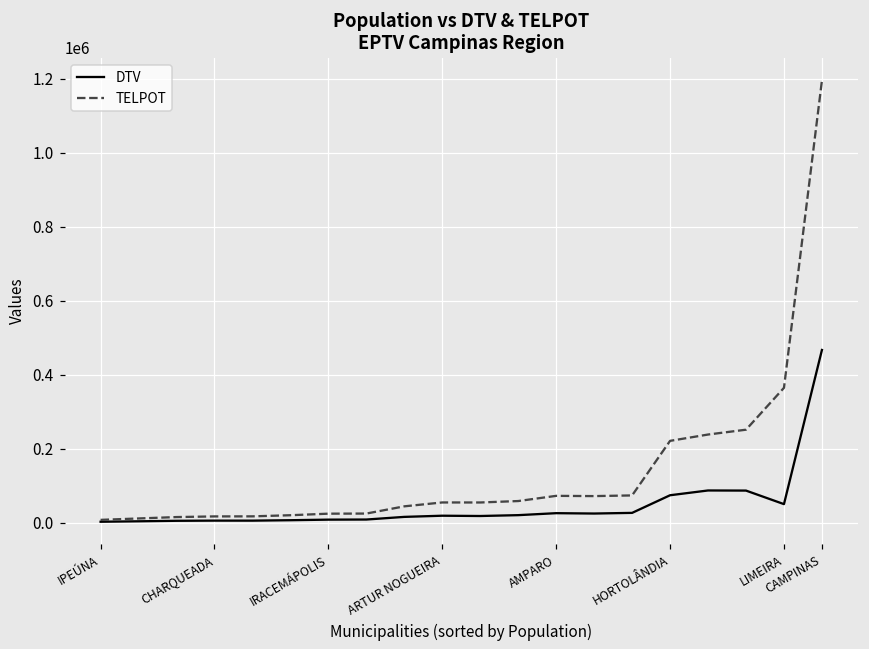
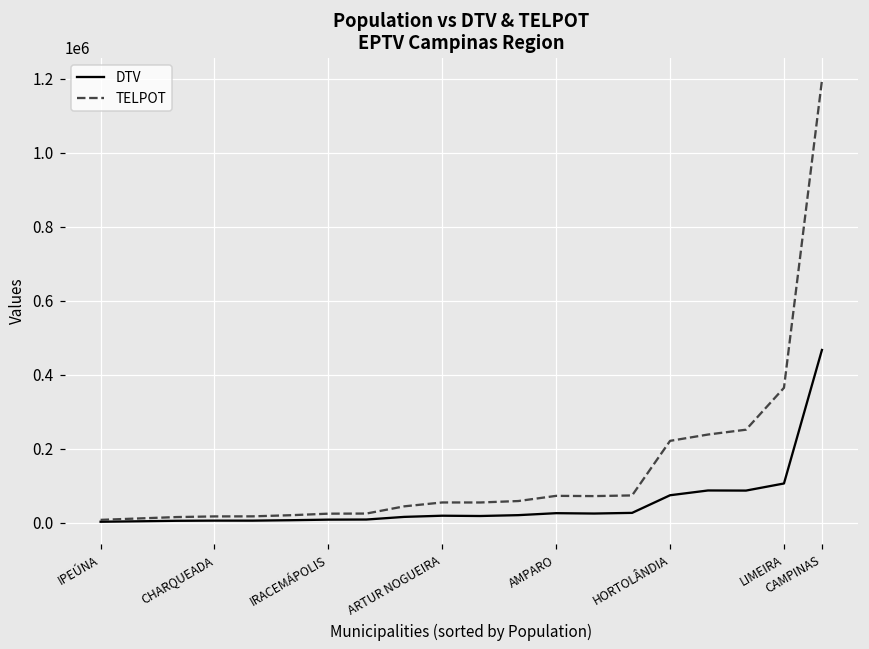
DTV, LIMEIRA: 50000 -> 110000
